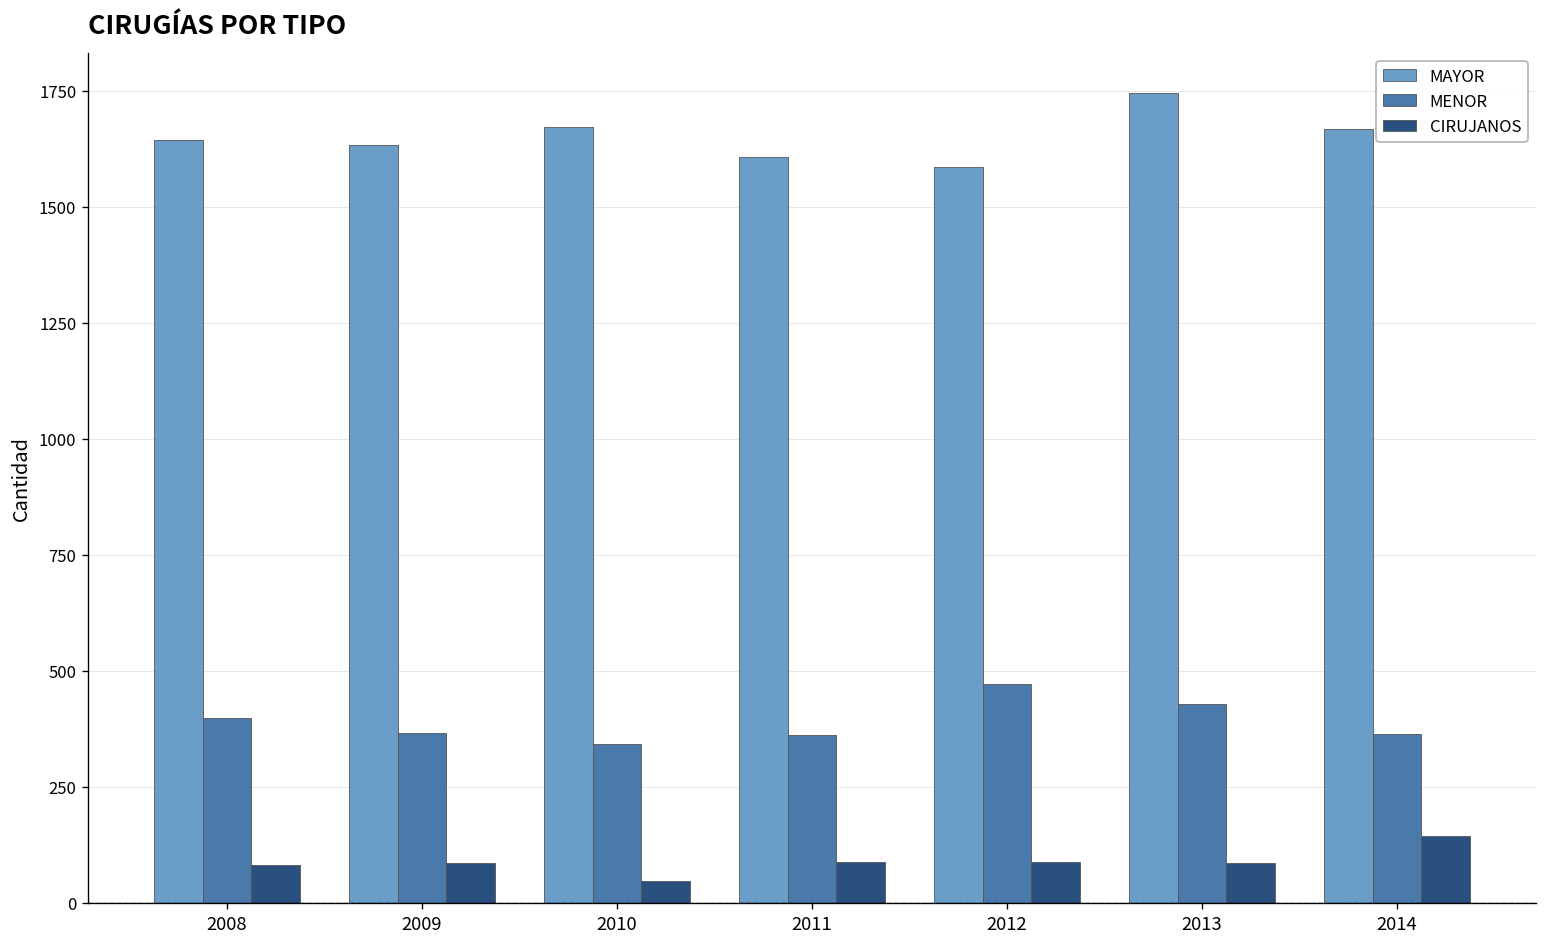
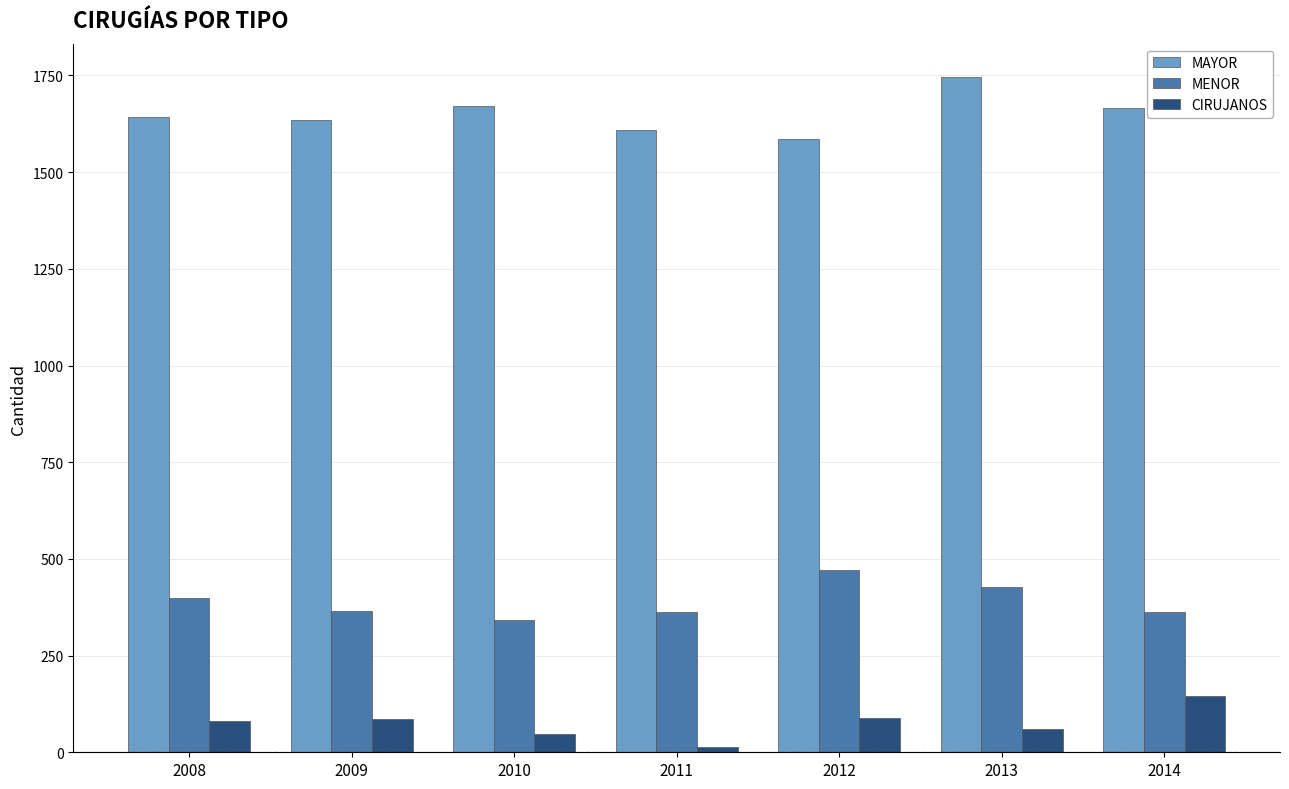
CIRUJANOS, 2011: 90 -> 10
CIRUJANOS, 2013: 90 -> 60
